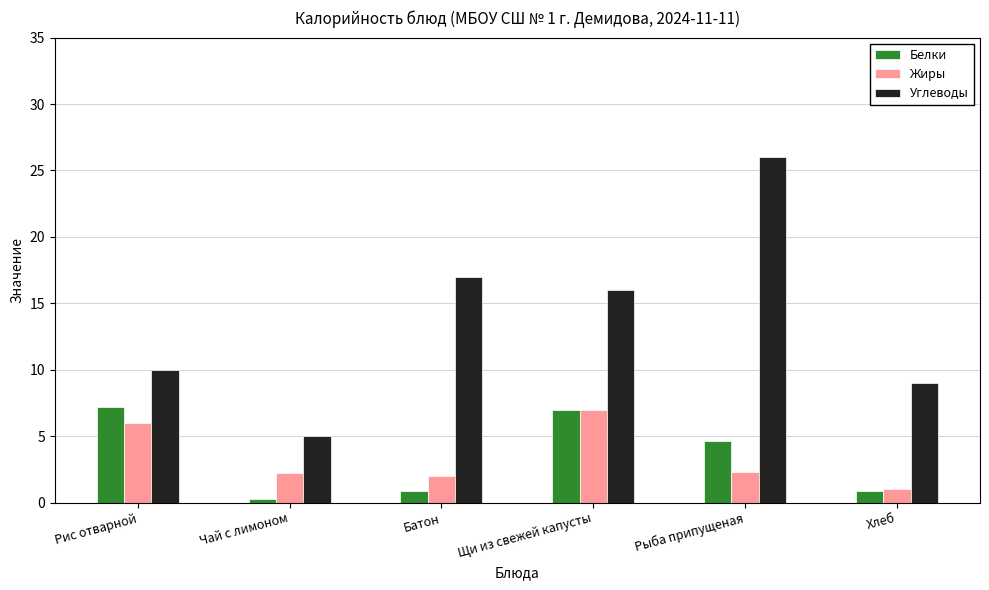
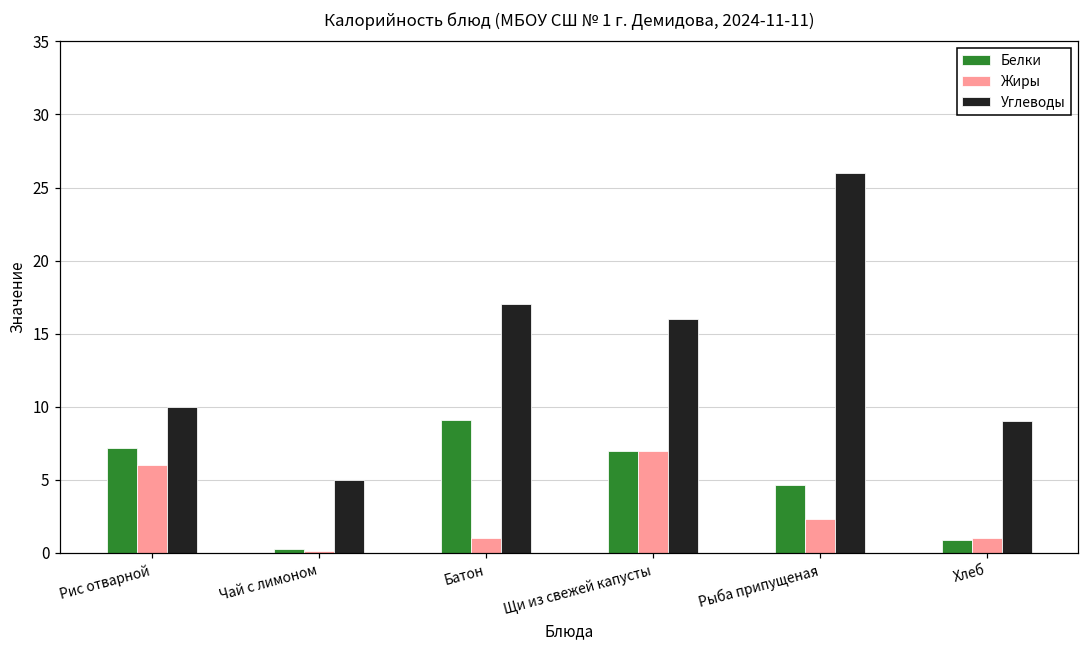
Жиры, Чай с лимоном: 2.2 -> 0.1
Белки, Батон: 0.9 -> 9.1
Жиры, Батон: 2 -> 1
